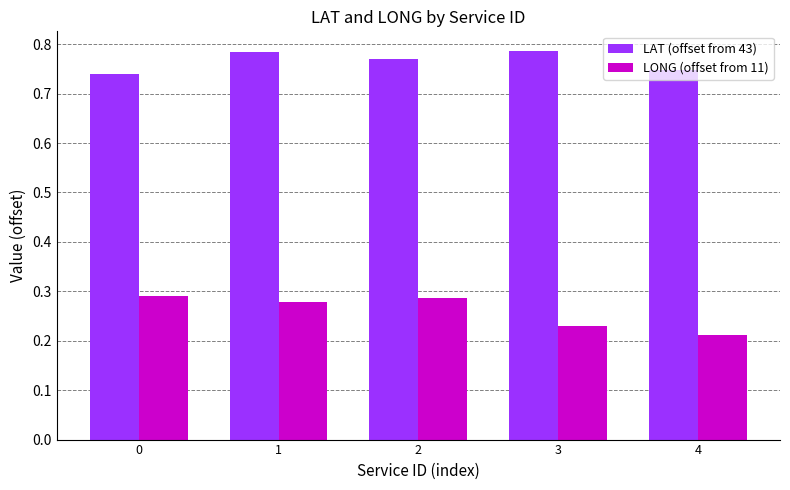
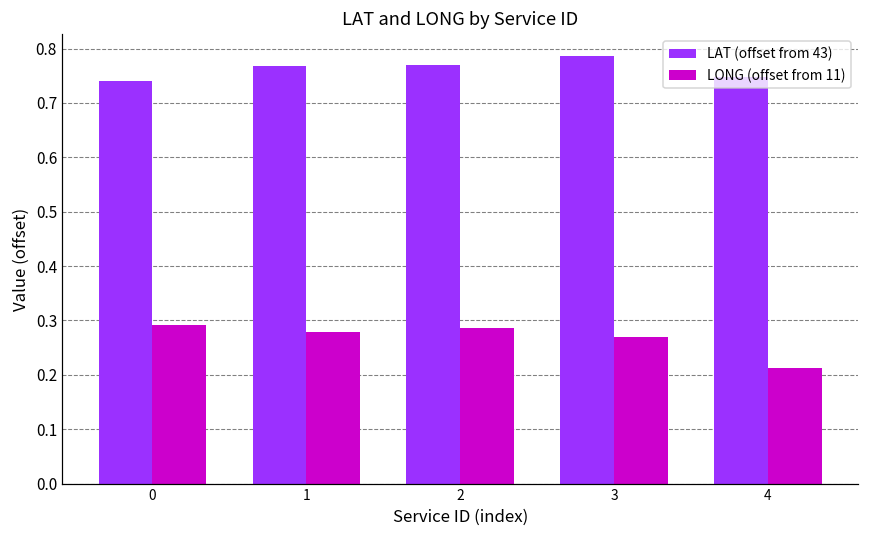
LAT (offset from 43), 1: 0.78 -> 0.77
LONG (offset from 11), 3: 0.23 -> 0.27
